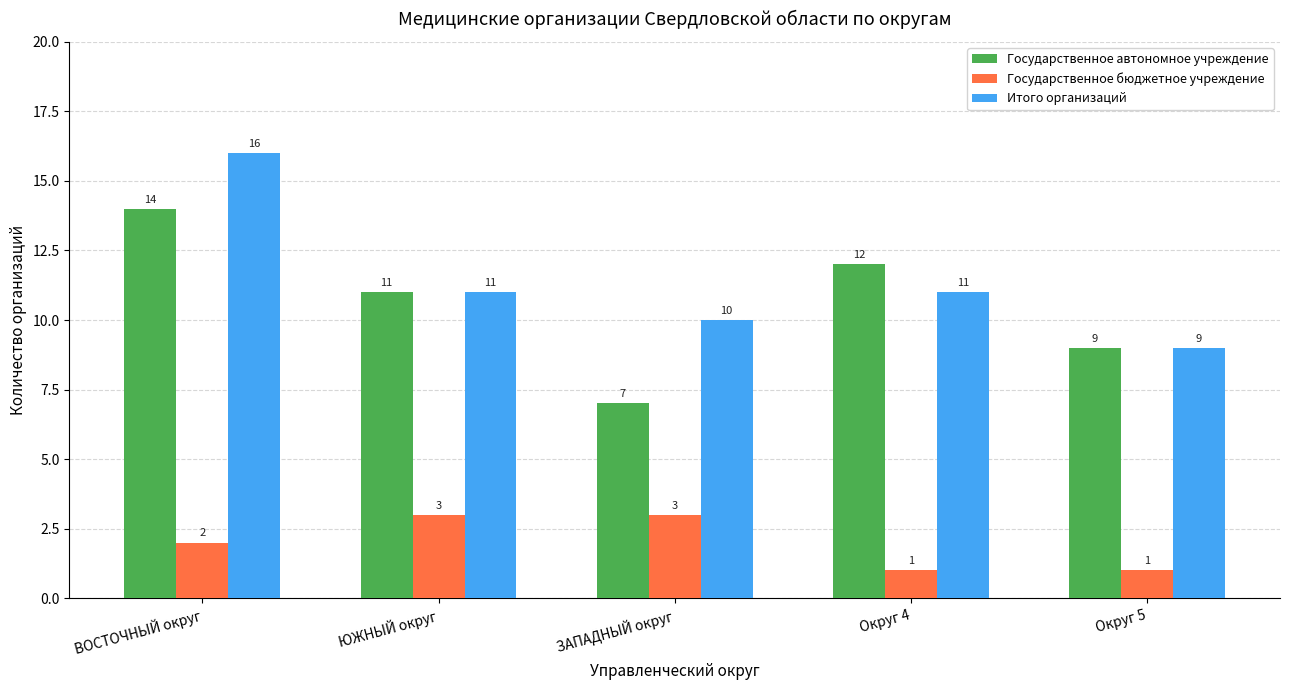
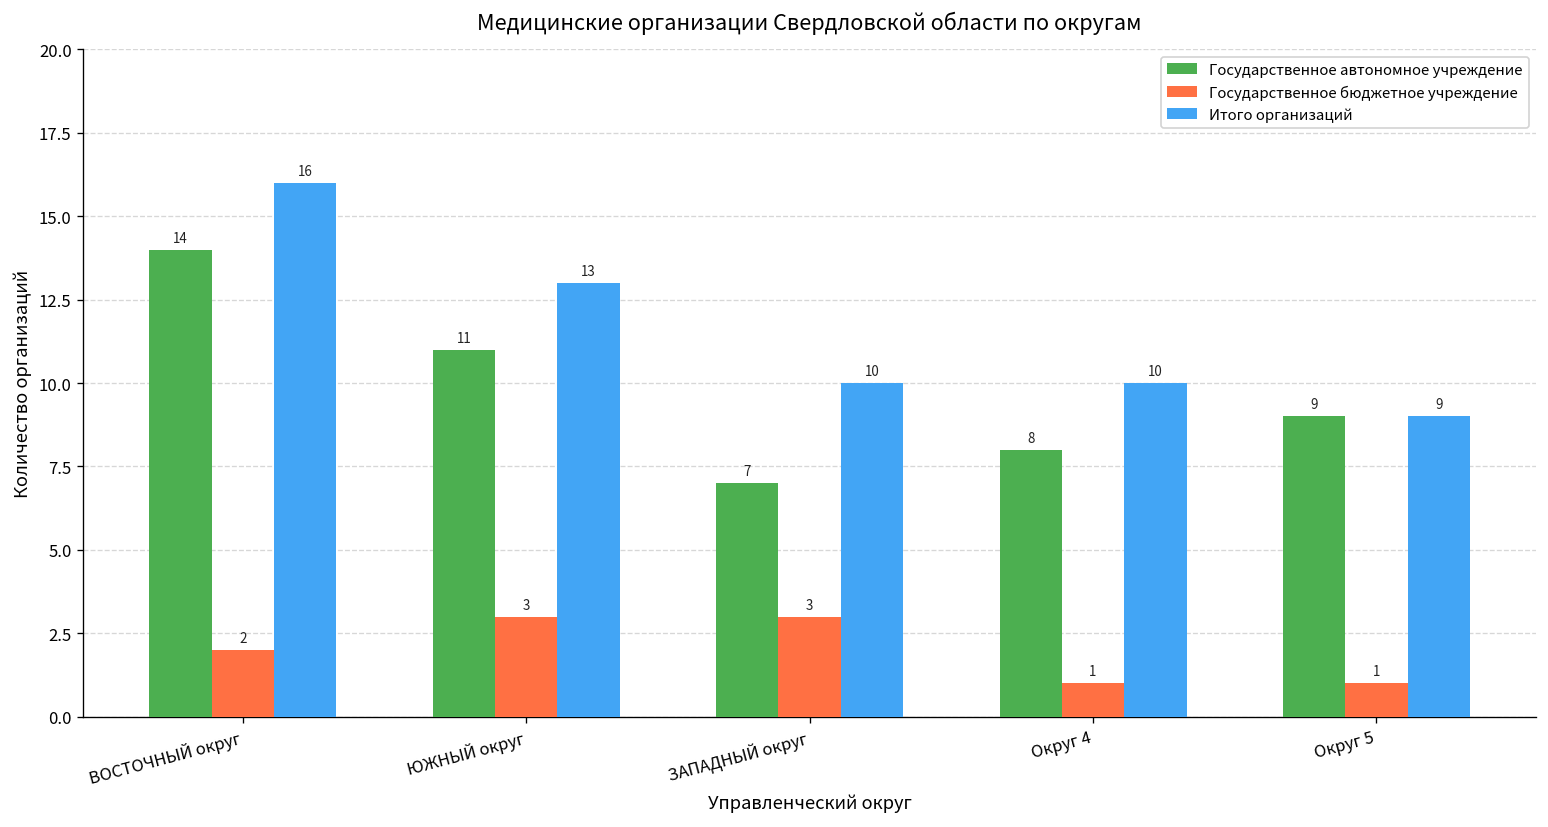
Итого организаций, ЮЖНЫЙ округ: 11 -> 13
Государственное автономное учреждение, Округ 4: 12 -> 8
Итого организаций, Округ 4: 11 -> 10
